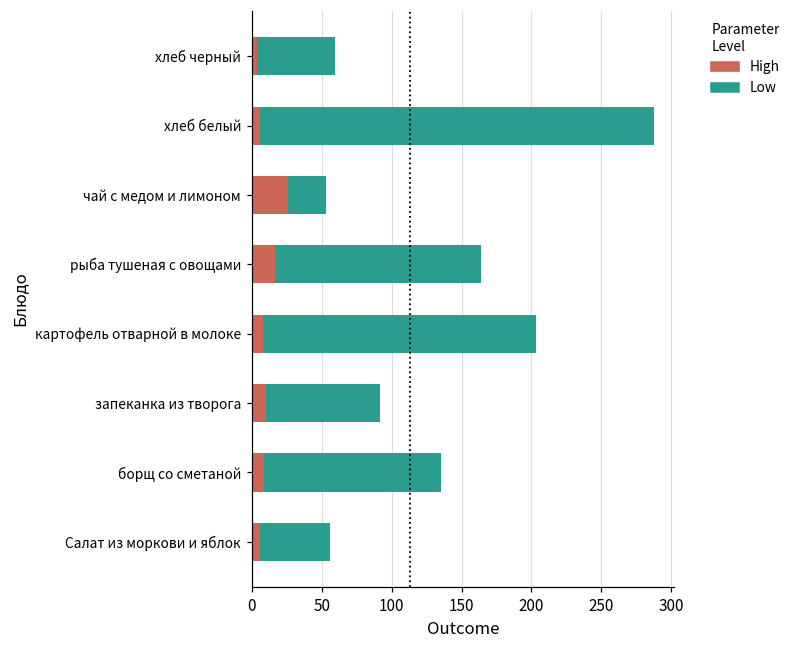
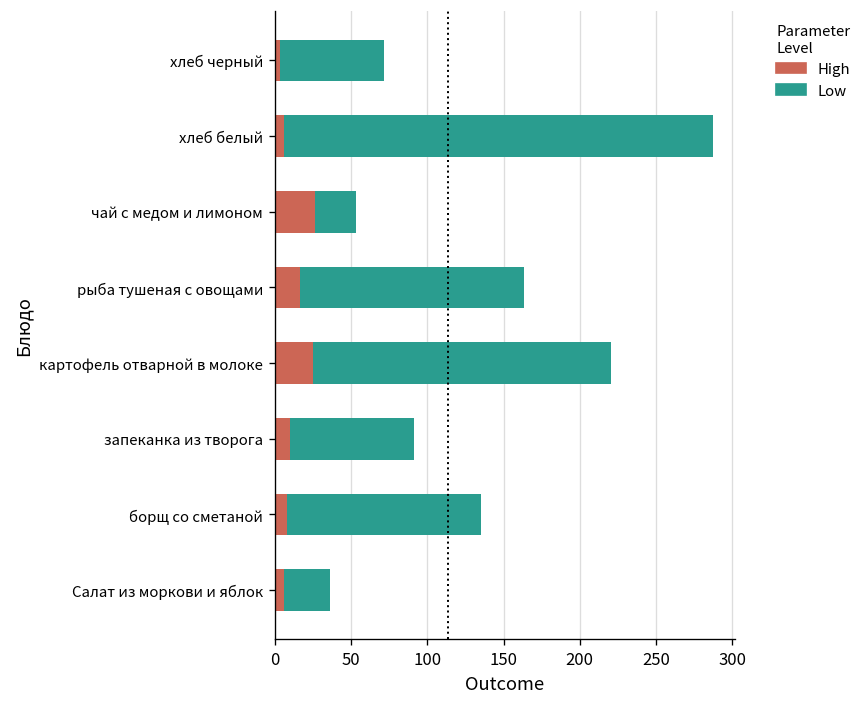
Low, хлеб черный: 56 -> 68
High, картофель отварной в молоке: 8 -> 25
Low, Салат из моркови и яблок: 50 -> 30
